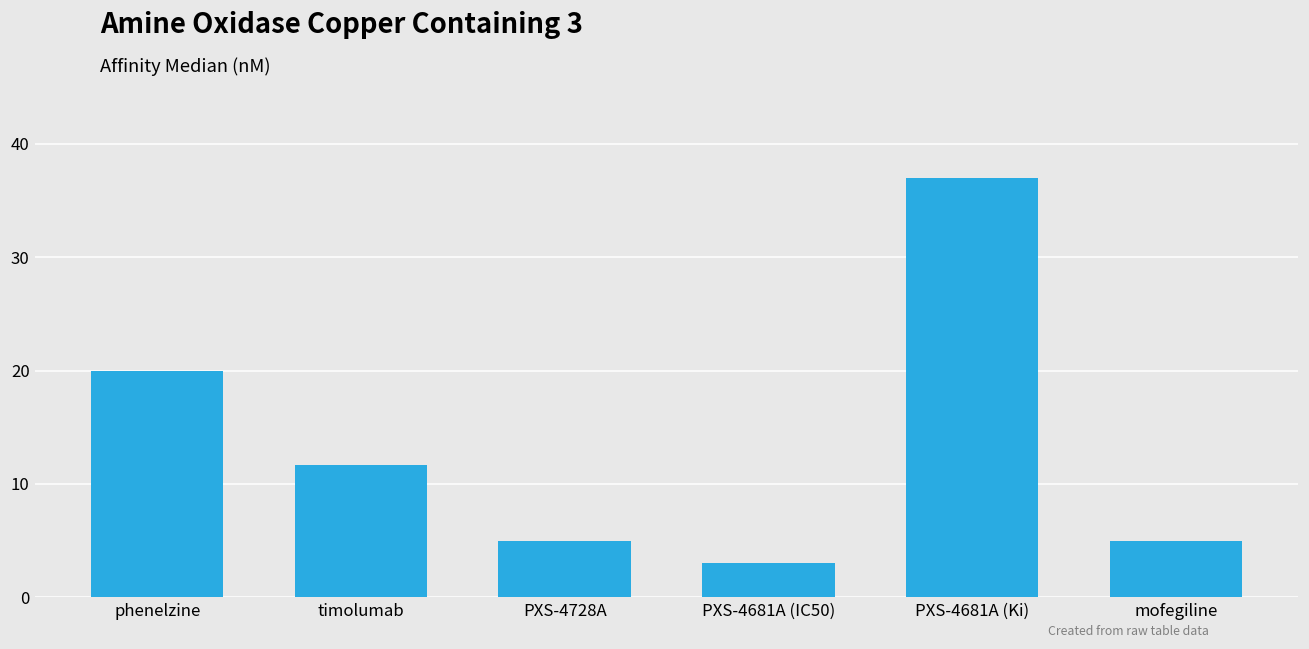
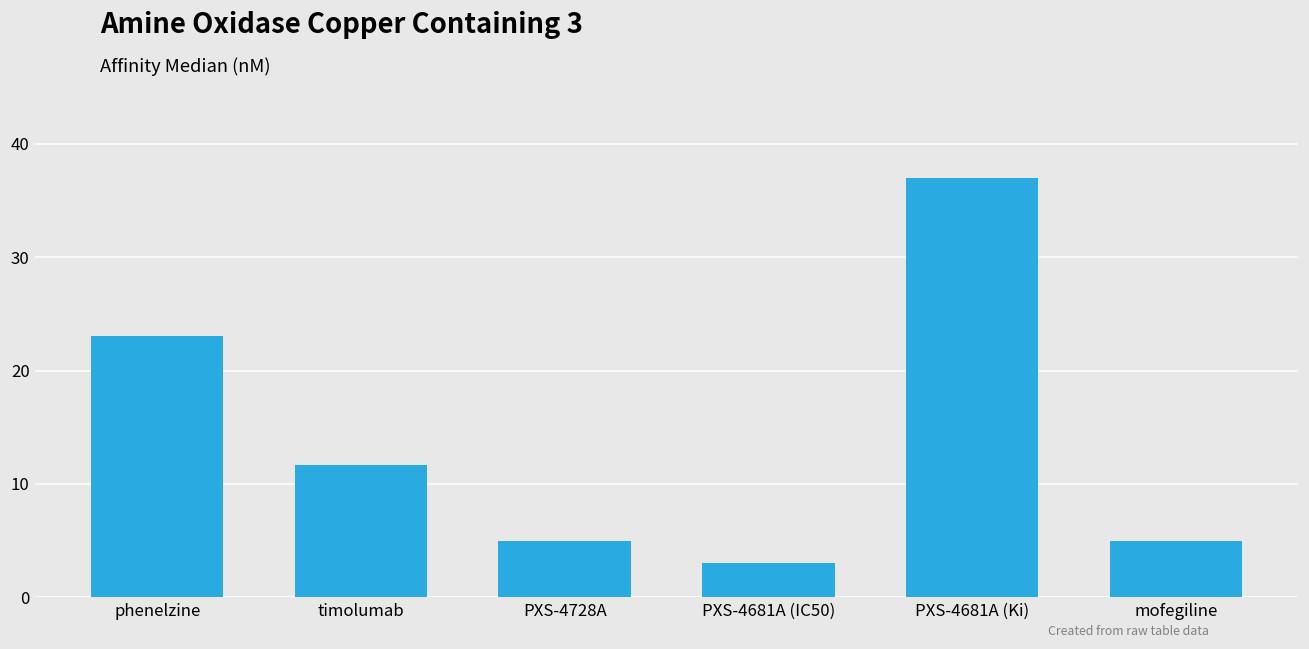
phenelzine: 20.0 -> 23.0
